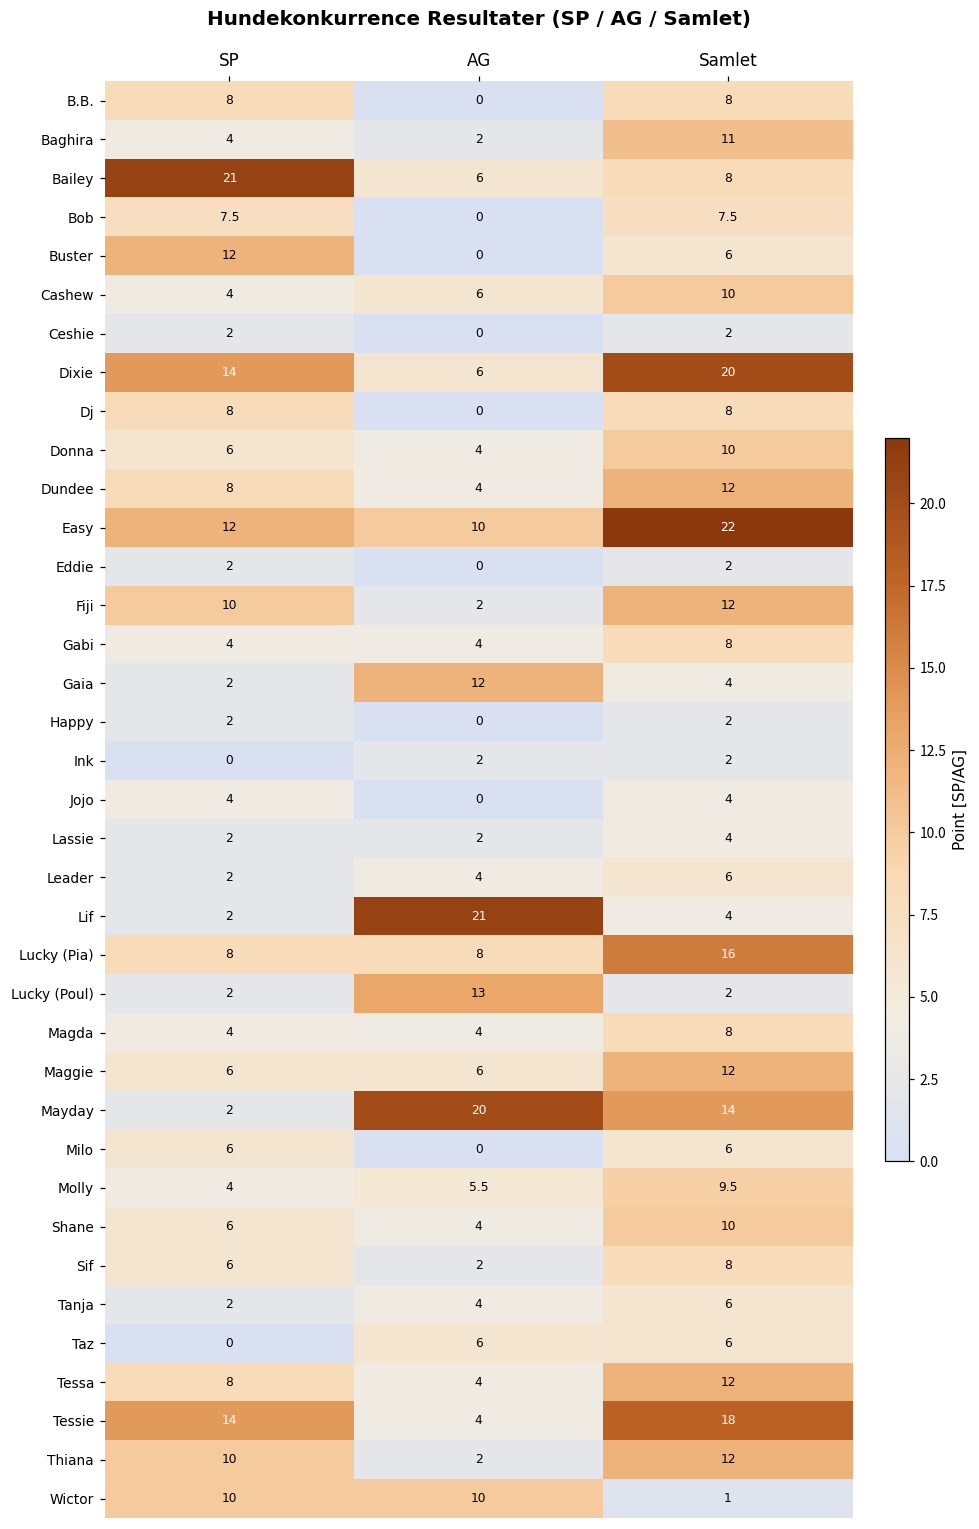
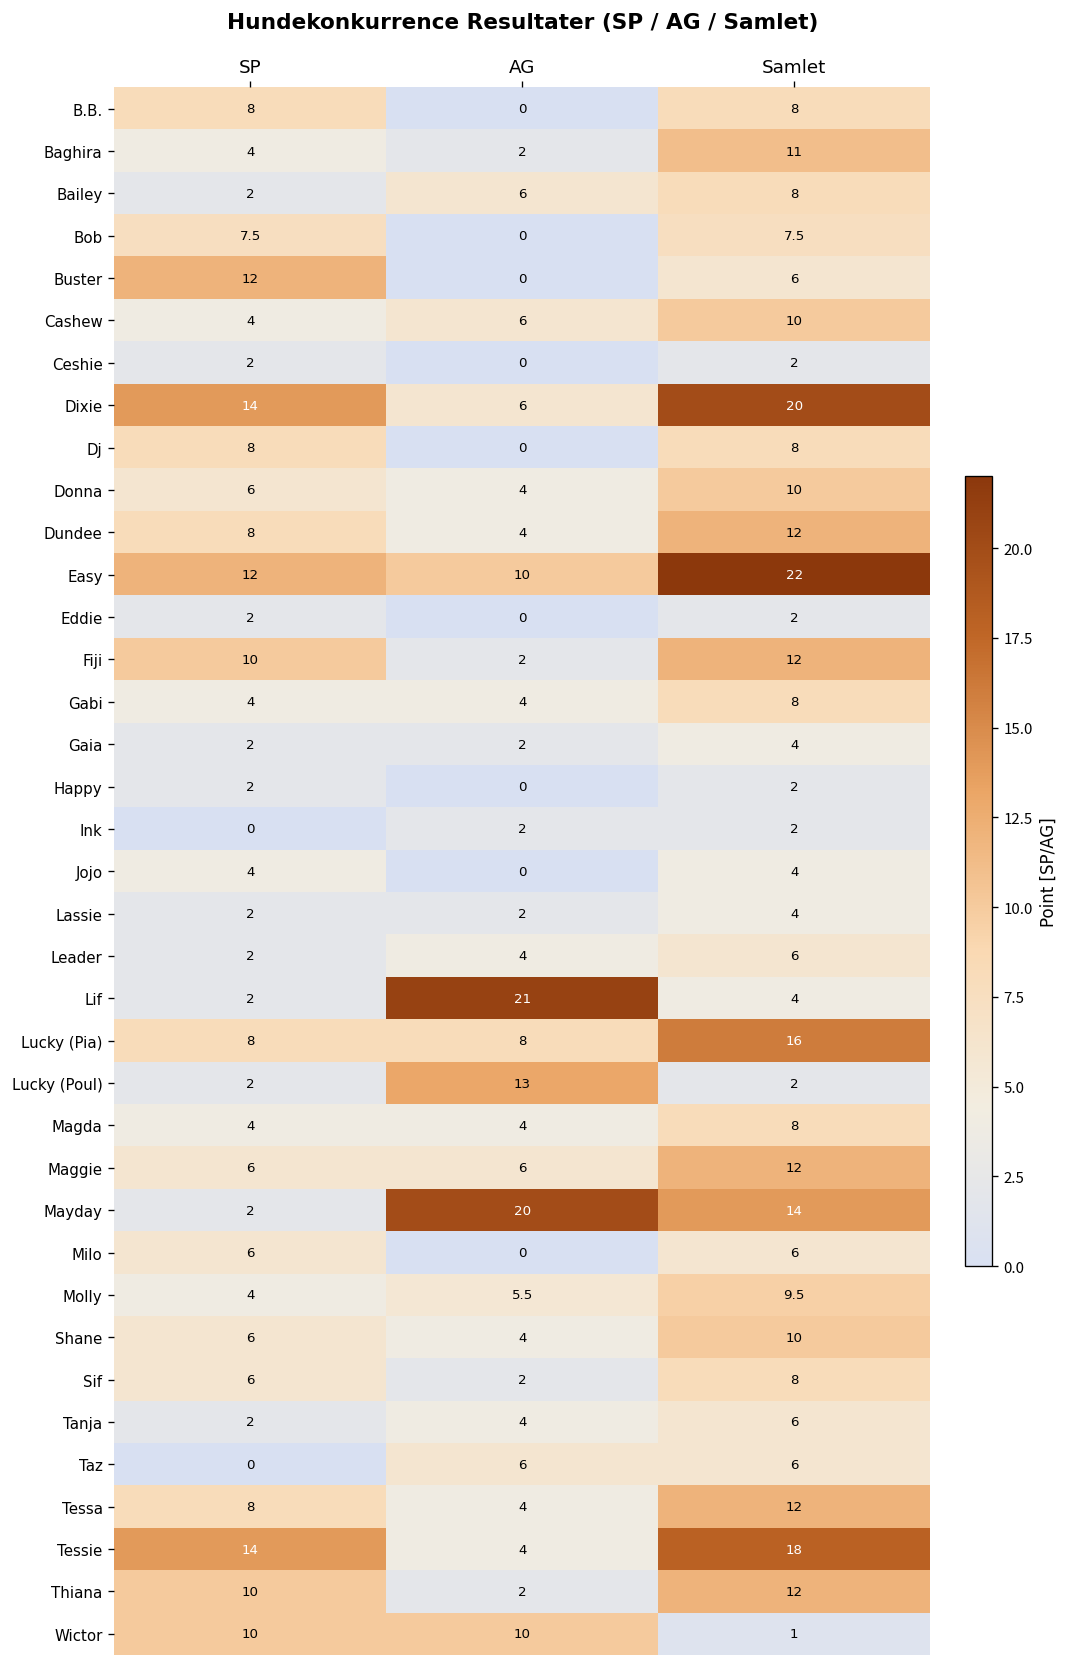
Bailey, SP: 21 -> 2
Gaia, AG: 12 -> 2
